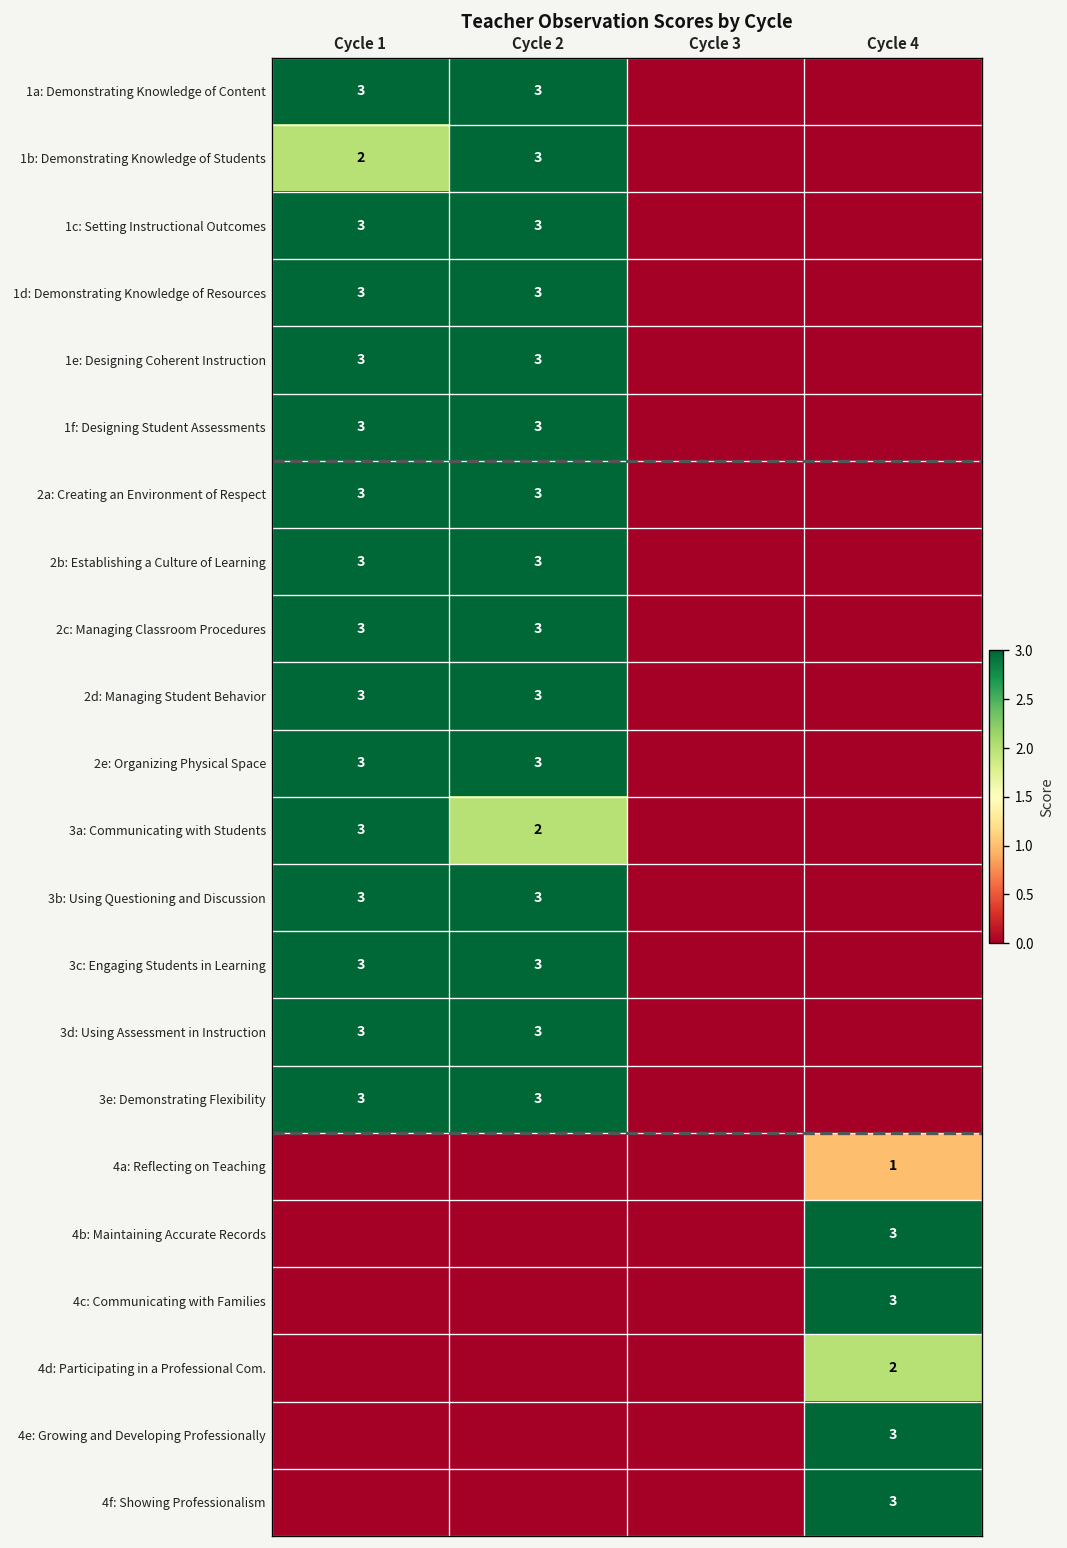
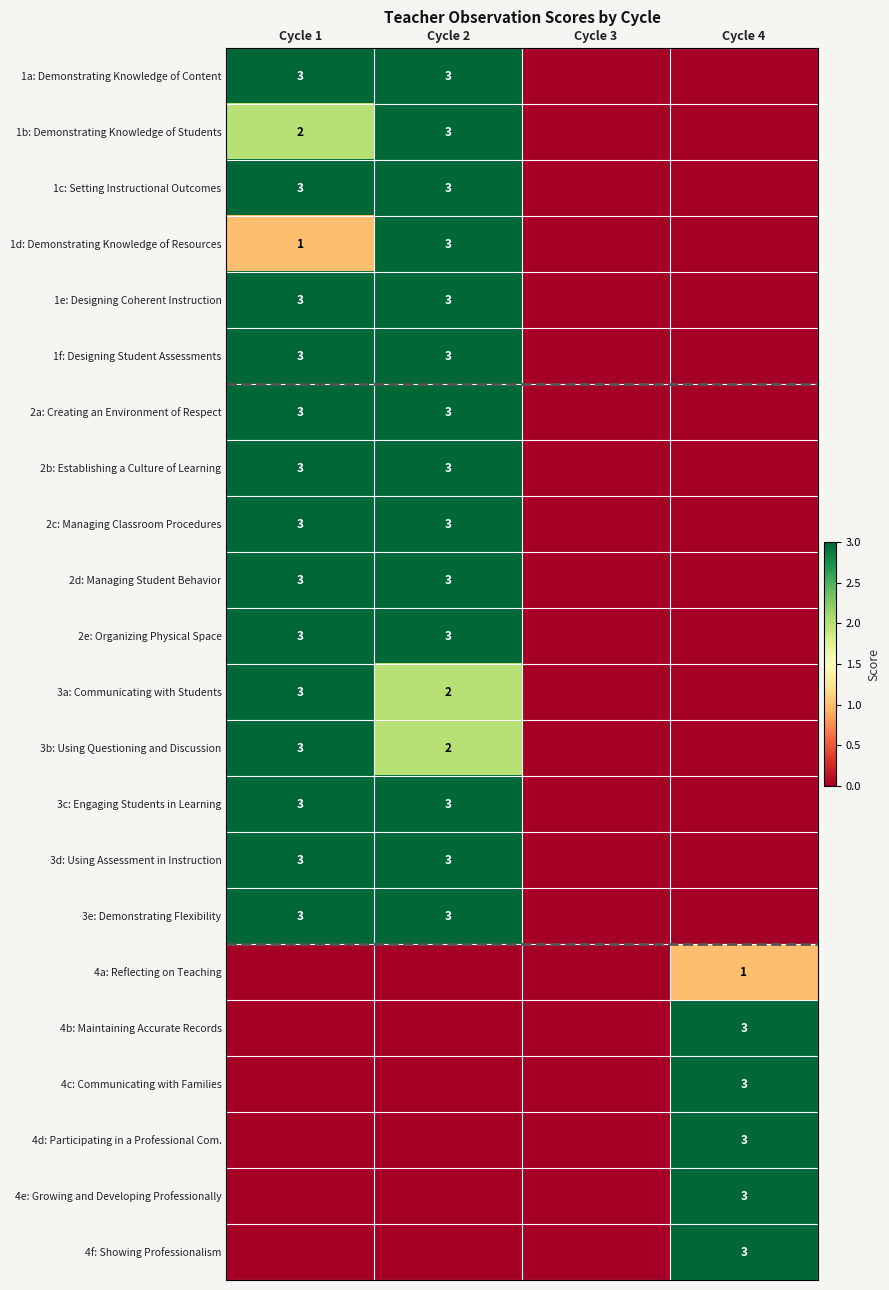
1d: Demonstrating Knowledge of Resources, Cycle 1: 3 -> 1
3b: Using Questioning and Discussion, Cycle 2: 3 -> 2
4d: Participating in a Professional Com., Cycle 4: 2 -> 3
